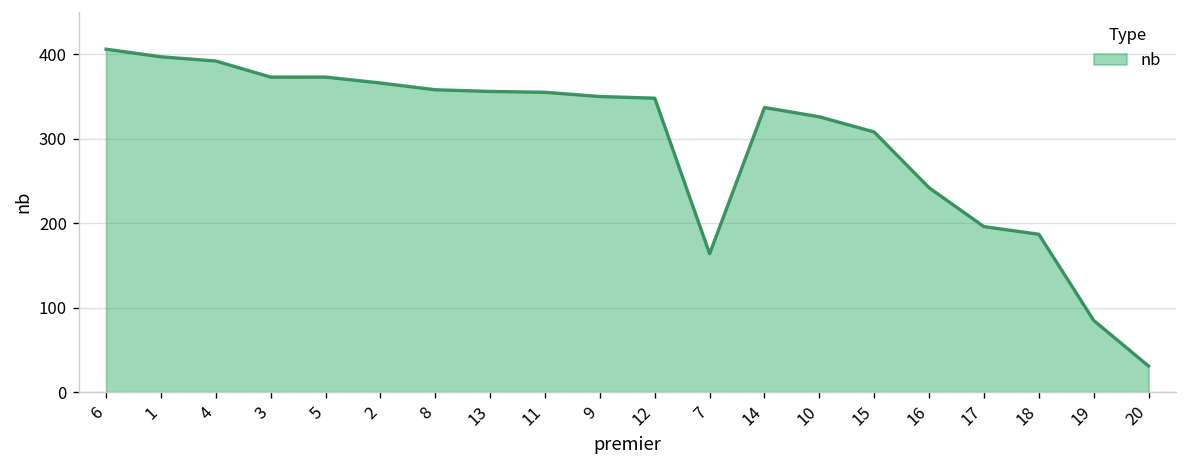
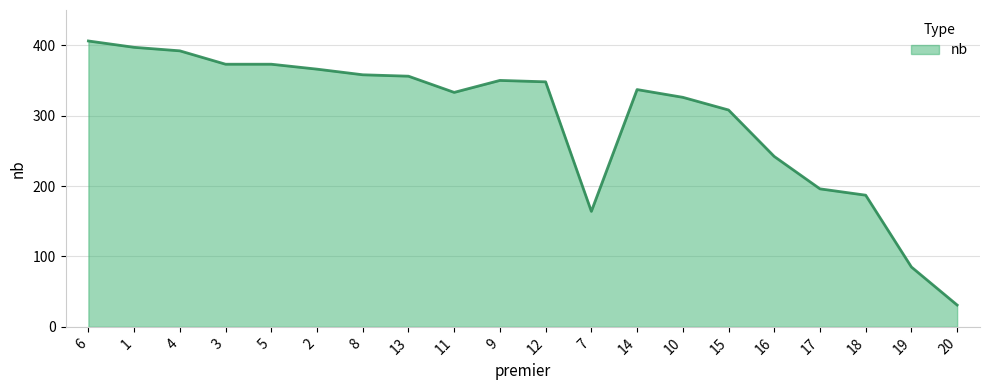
11: 360 -> 330
